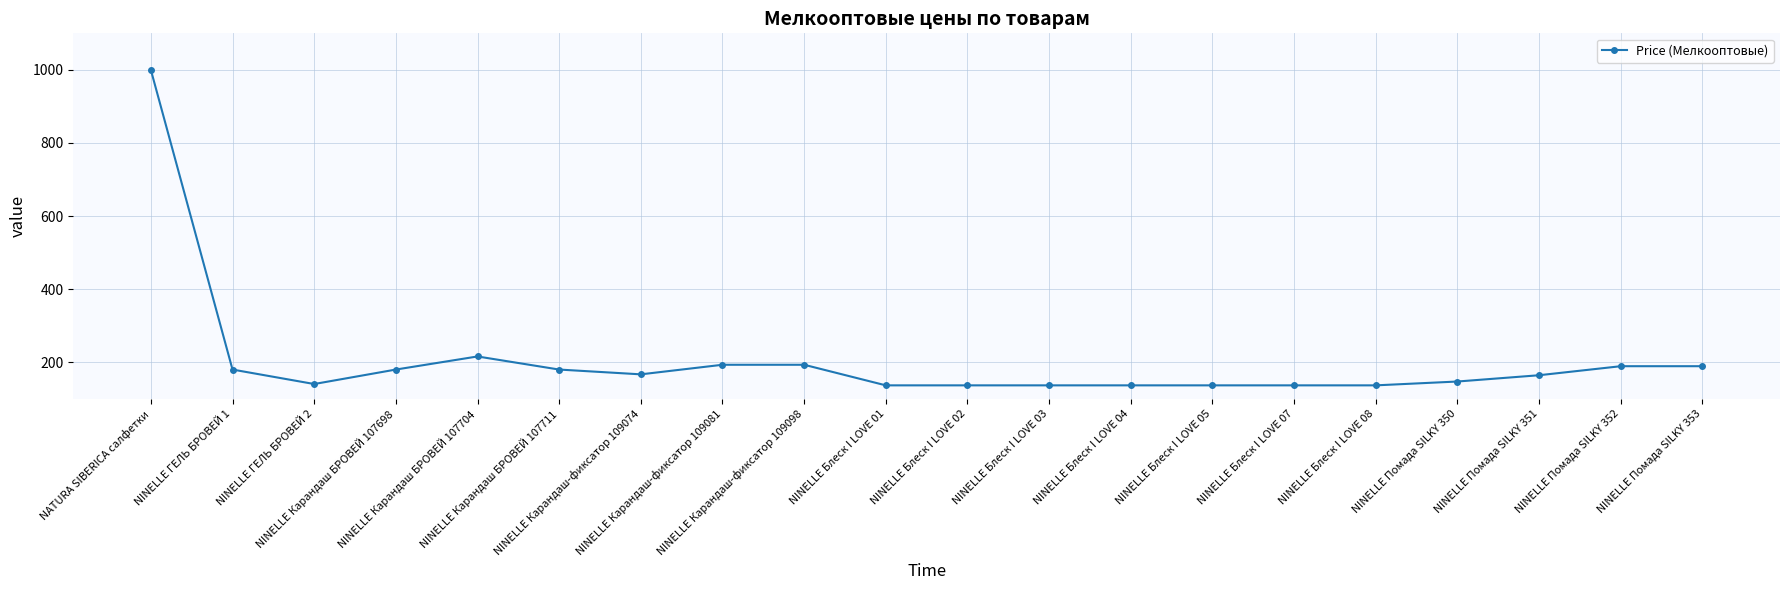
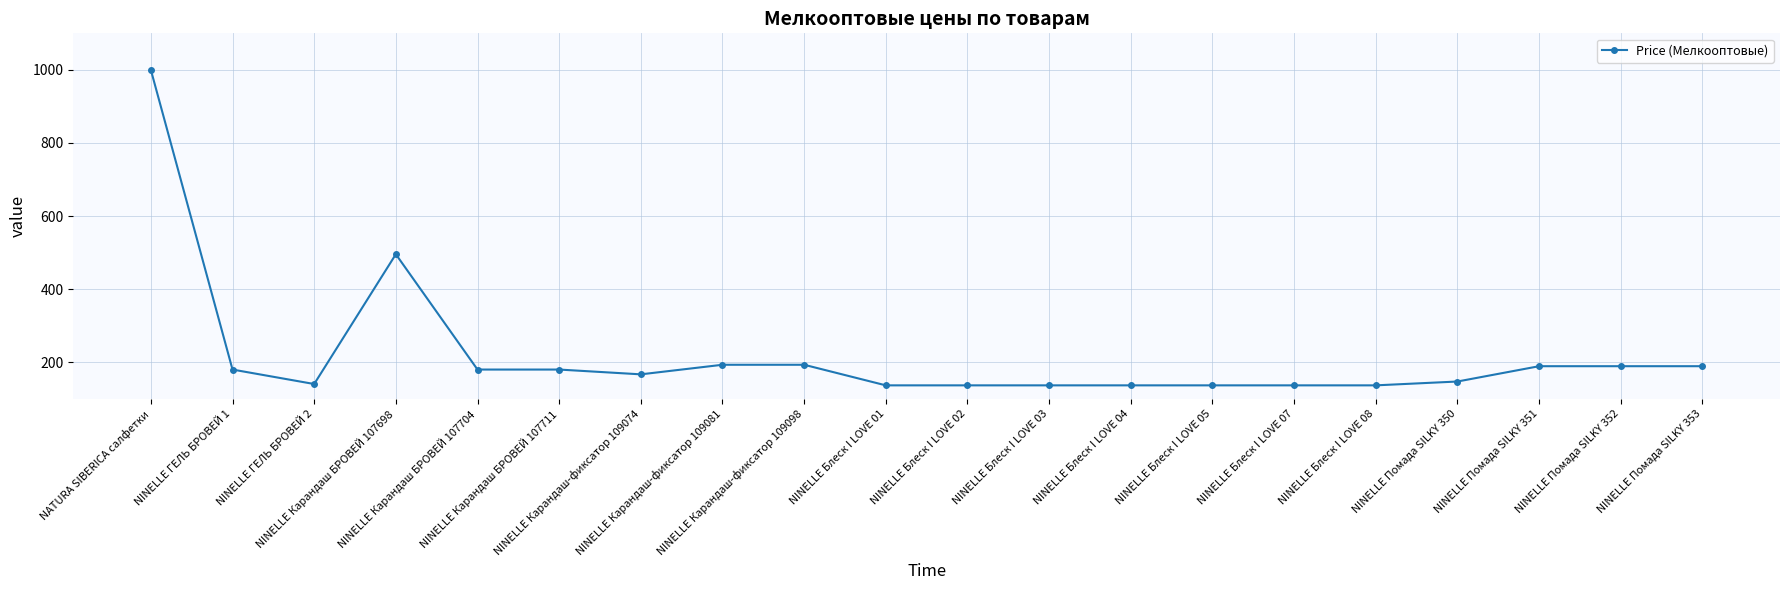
NINELLE Карандаш БРОВЕЙ 107698: 180 -> 500
NINELLE Карандаш БРОВЕЙ 107704: 220 -> 180
NINELLE Помада SILKY 351: 160 -> 190
